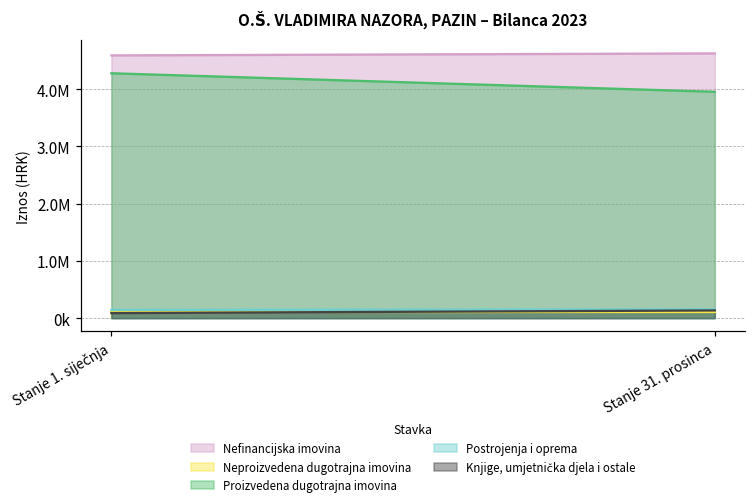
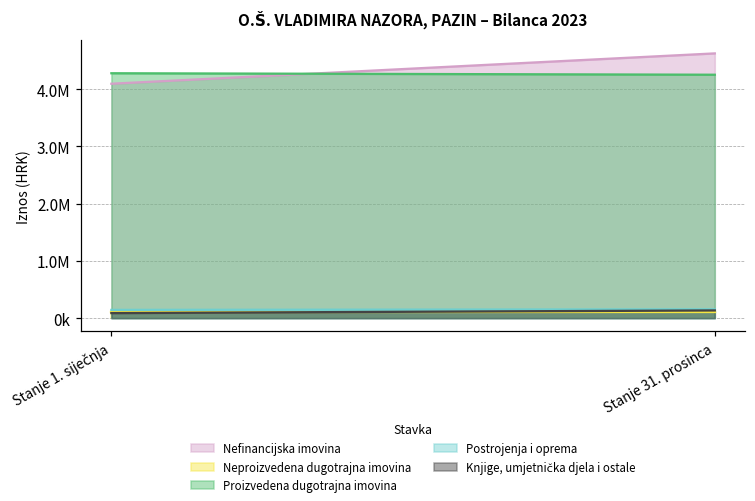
Nefinancijska imovina, Stanje 1. siječnja: 4600000 -> 4100000
Proizvedena dugotrajna imovina, Stanje 31. prosinca: 4000000 -> 4300000
